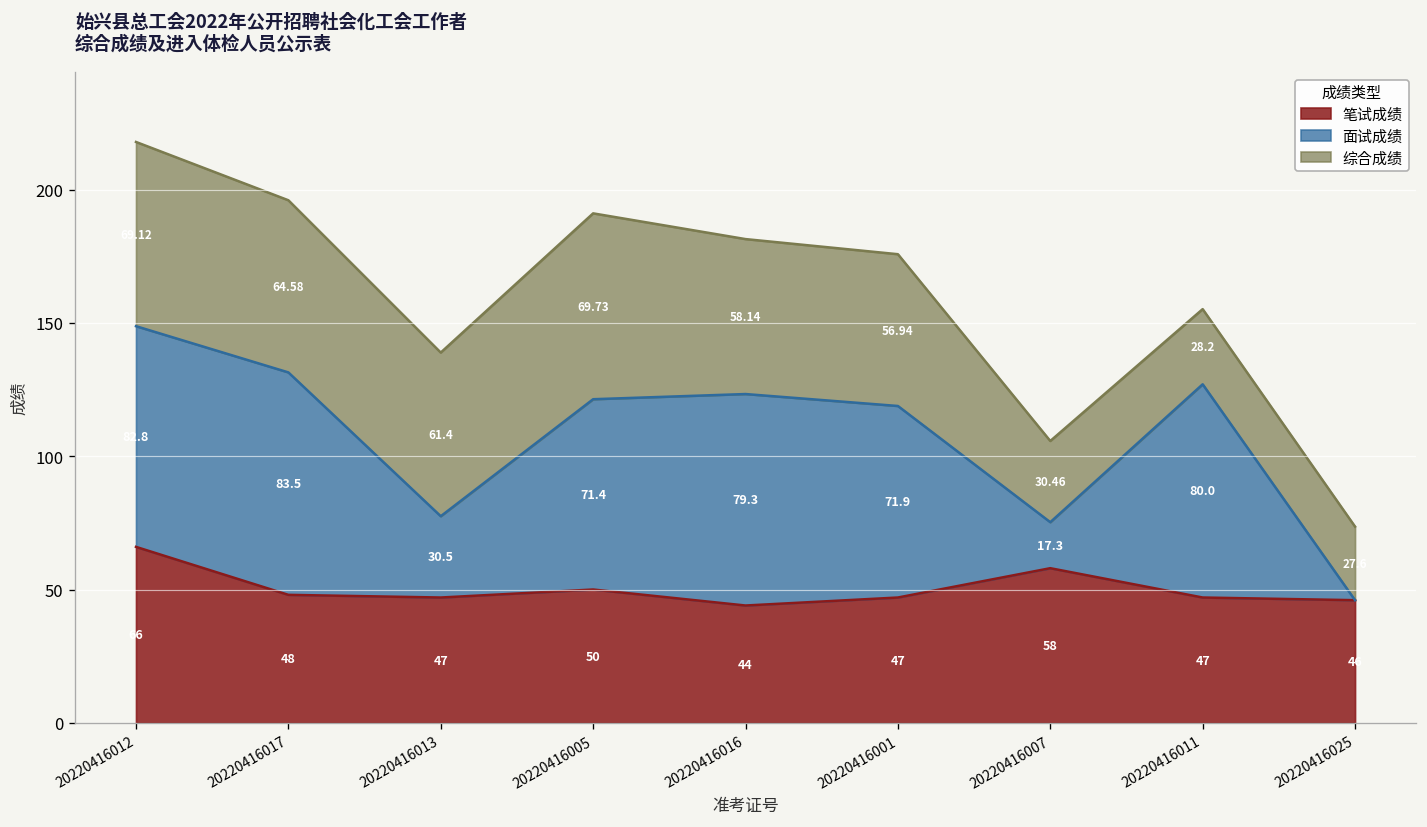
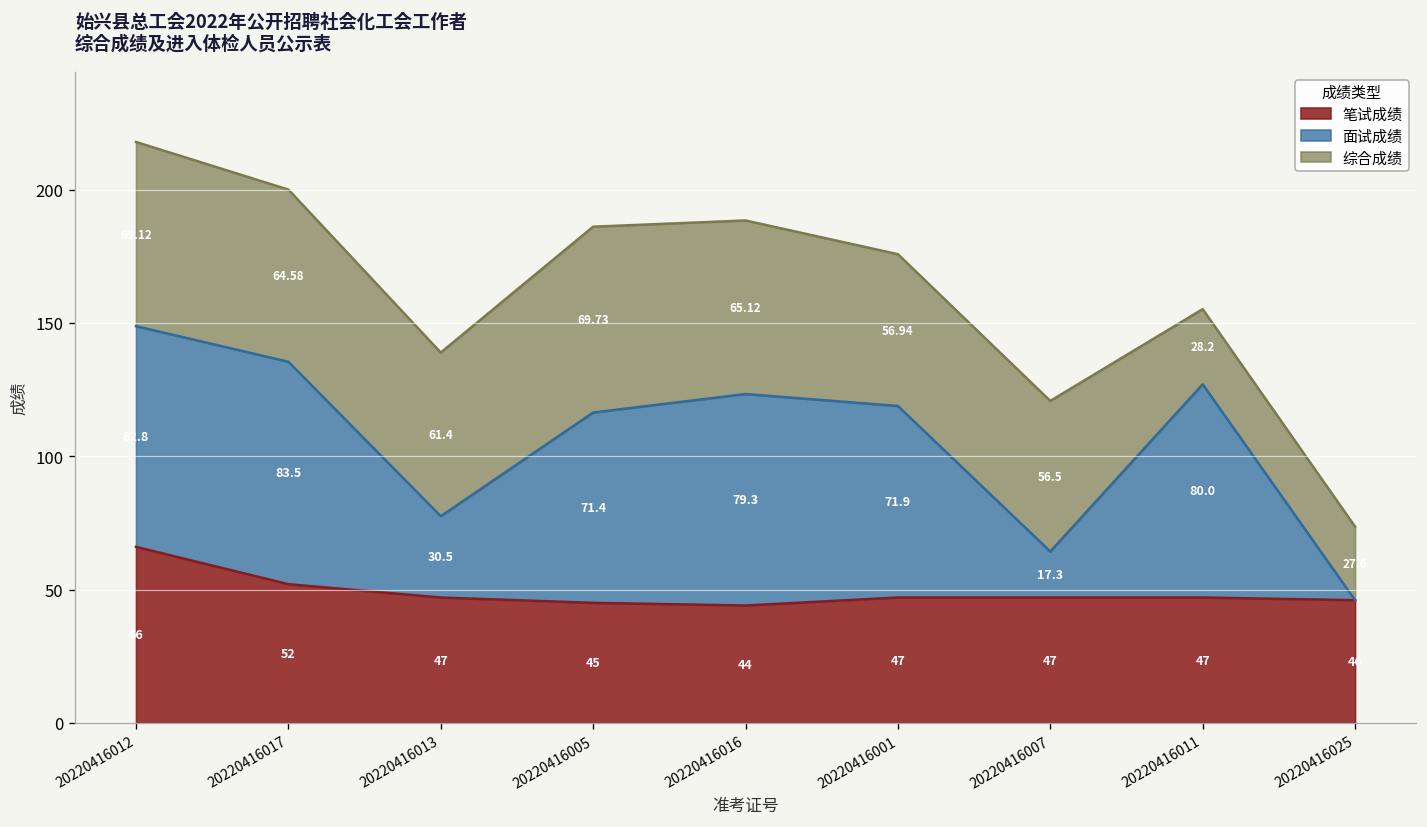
笔试成绩, 20220416017: 48 -> 52
笔试成绩, 20220416005: 50 -> 45
综合成绩, 20220416016: 58.14 -> 65.12
笔试成绩, 20220416007: 58 -> 47
综合成绩, 20220416007: 30.46 -> 56.5
